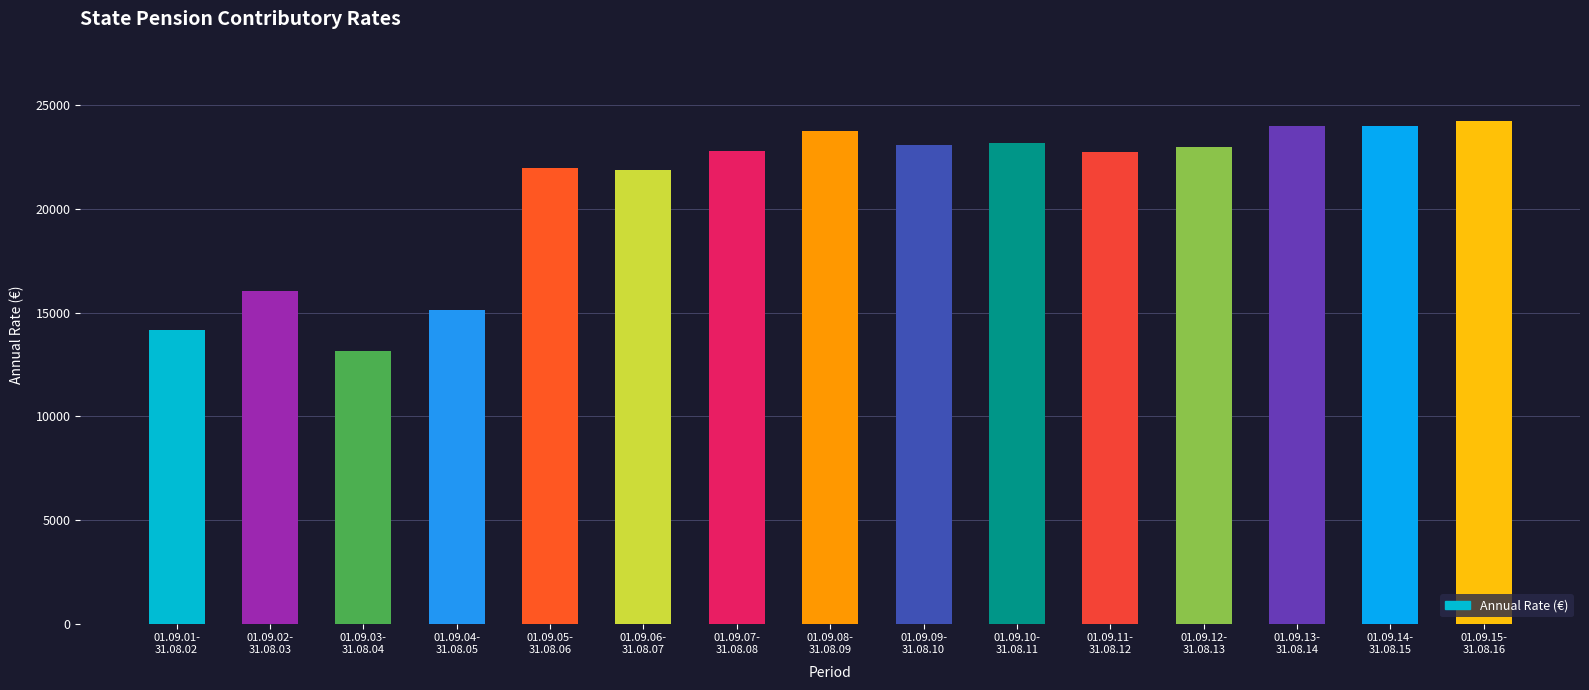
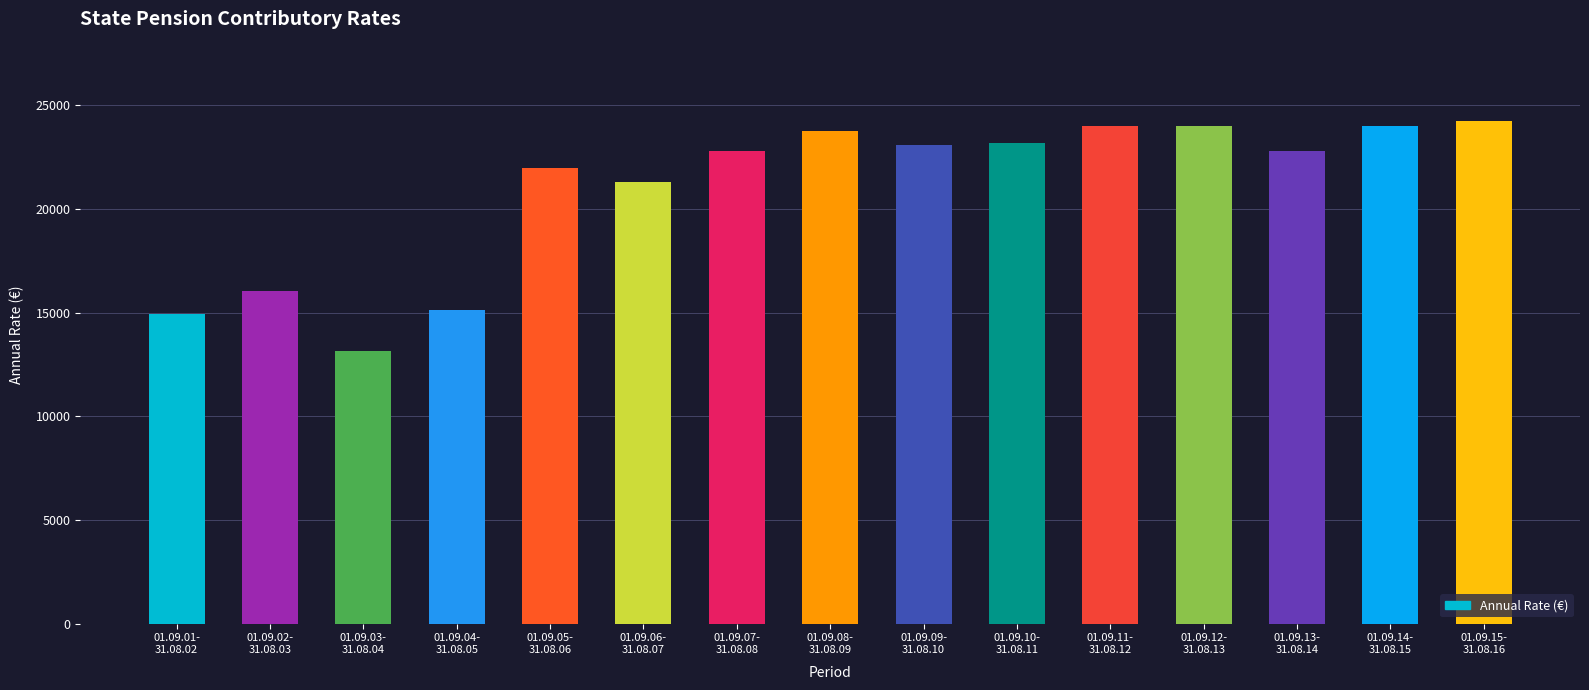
01.09.01- 31.08.02: 14100 -> 14900
01.09.06- 31.08.07: 21900 -> 21300
01.09.11- 31.08.12: 22700 -> 24000
01.09.12- 31.08.13: 23000 -> 24000
01.09.13- 31.08.14: 24000 -> 22800
